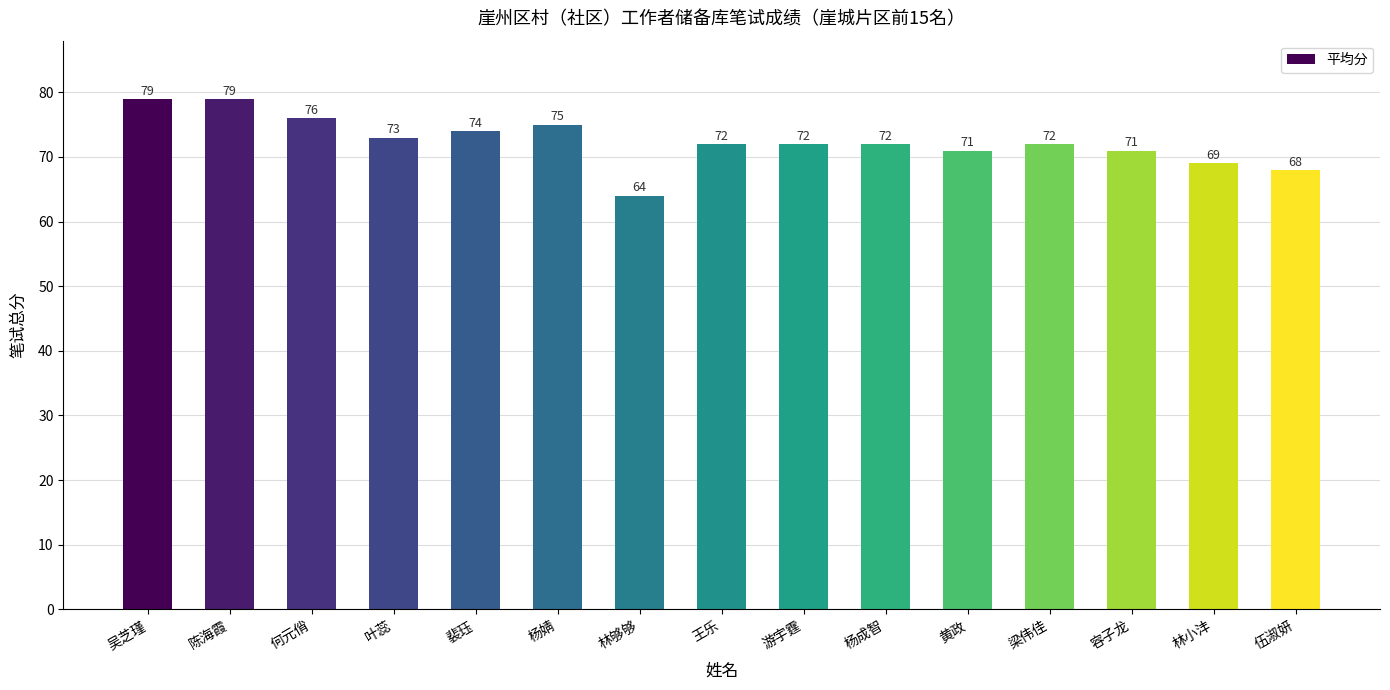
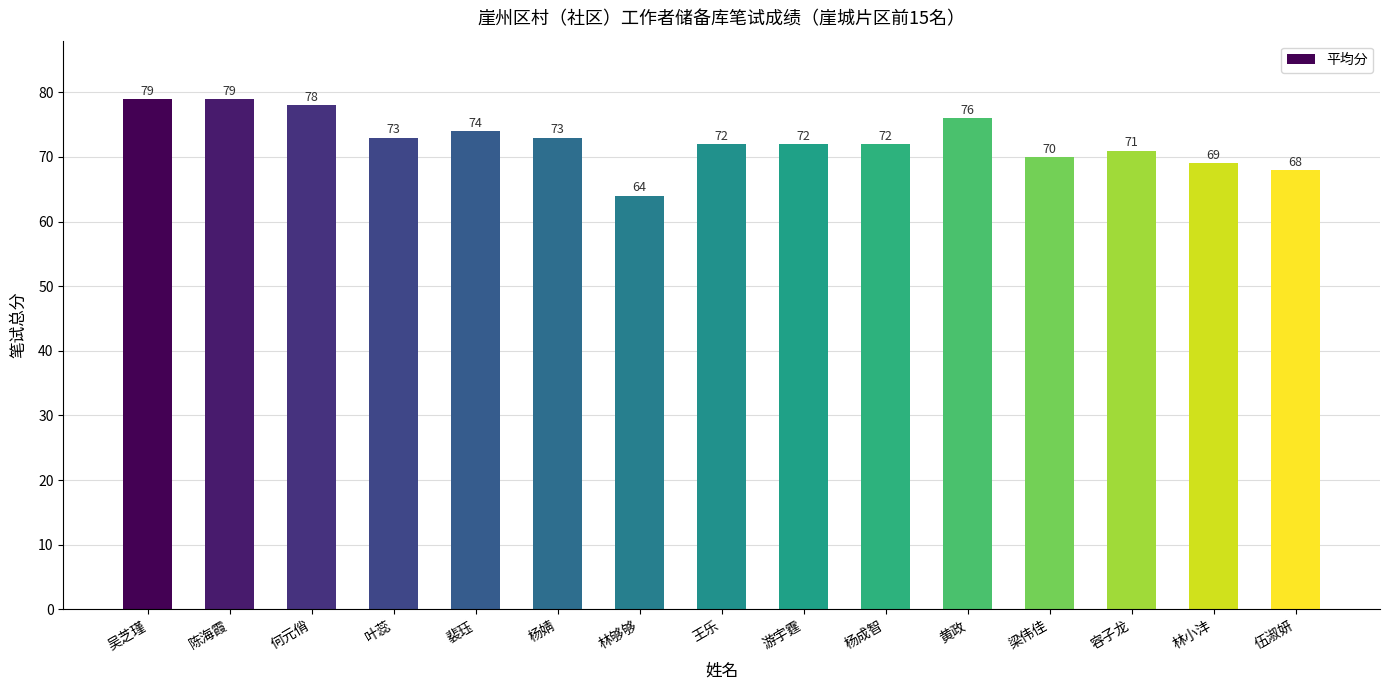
何元俏: 76 -> 78
杨婧: 75 -> 73
黄政: 71 -> 76
梁伟佳: 72 -> 70
